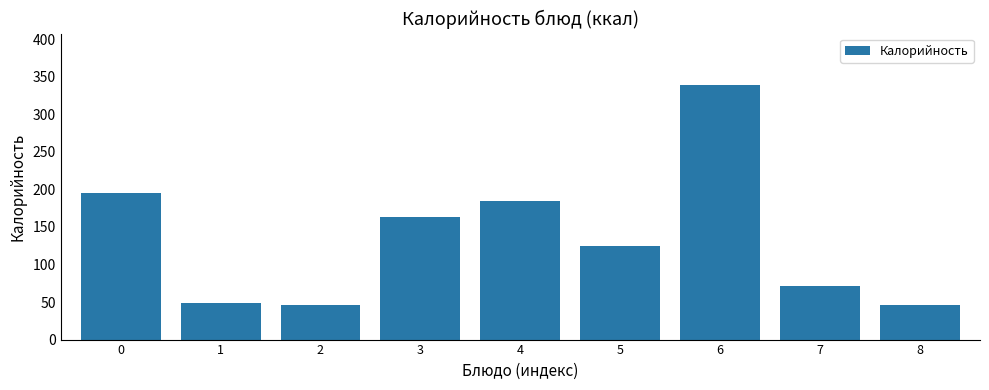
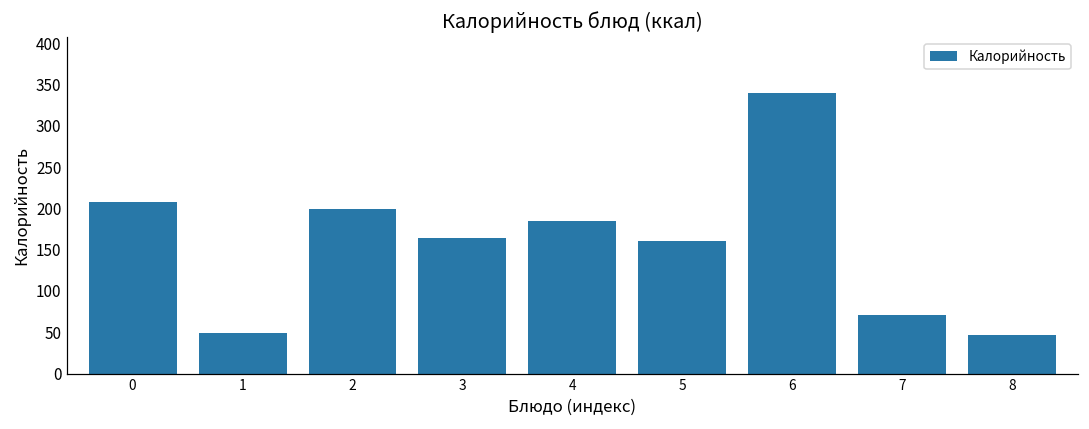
0: 200 -> 210
2: 50 -> 200
5: 120 -> 160
